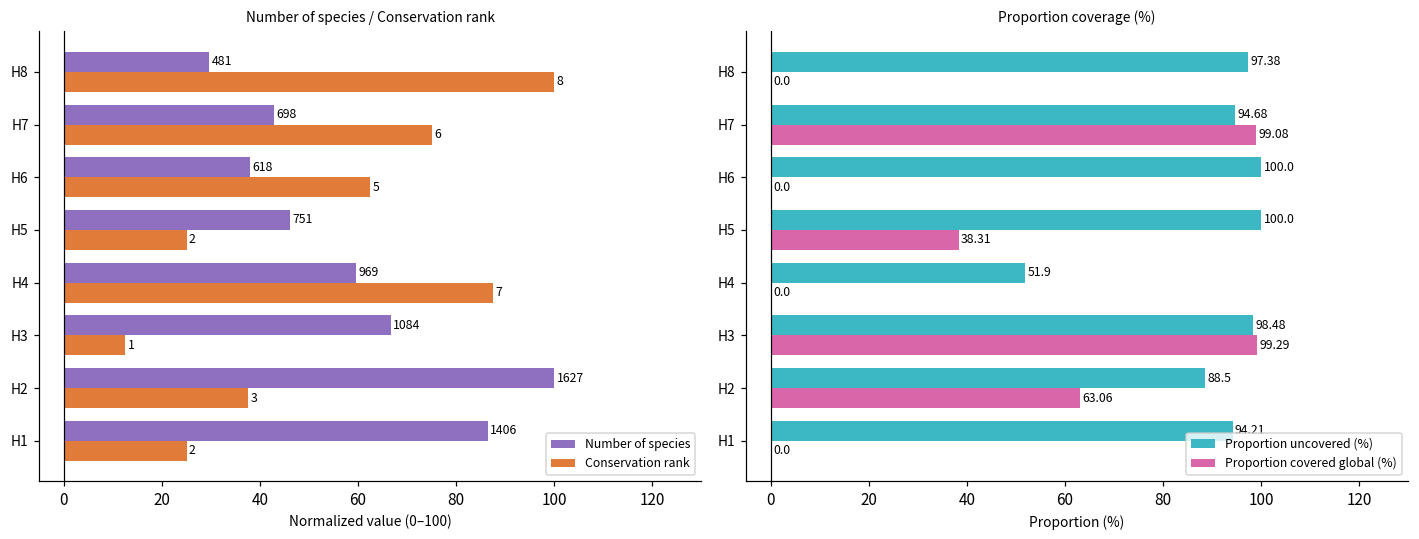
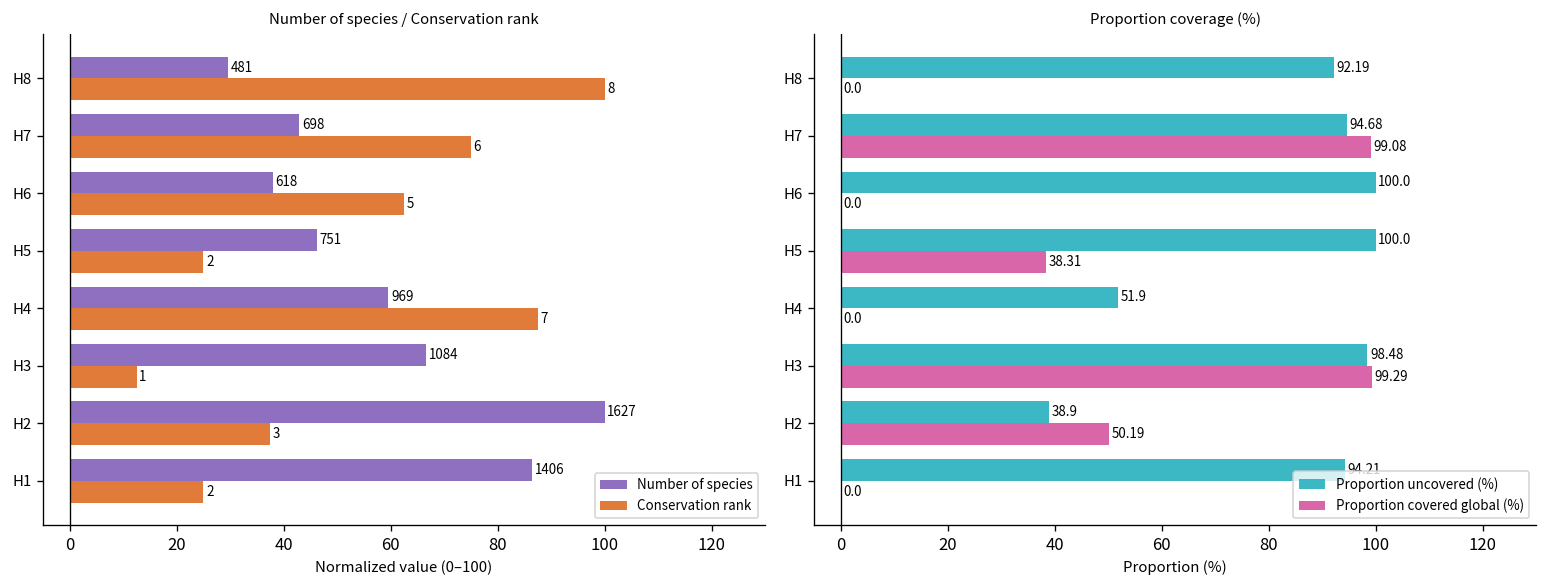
Proportion coverage (%), Proportion uncovered (%), H8: 97.38 -> 92.19
Proportion coverage (%), Proportion uncovered (%), H2: 88.5 -> 38.9
Proportion coverage (%), Proportion covered global (%), H2: 63.06 -> 50.19
